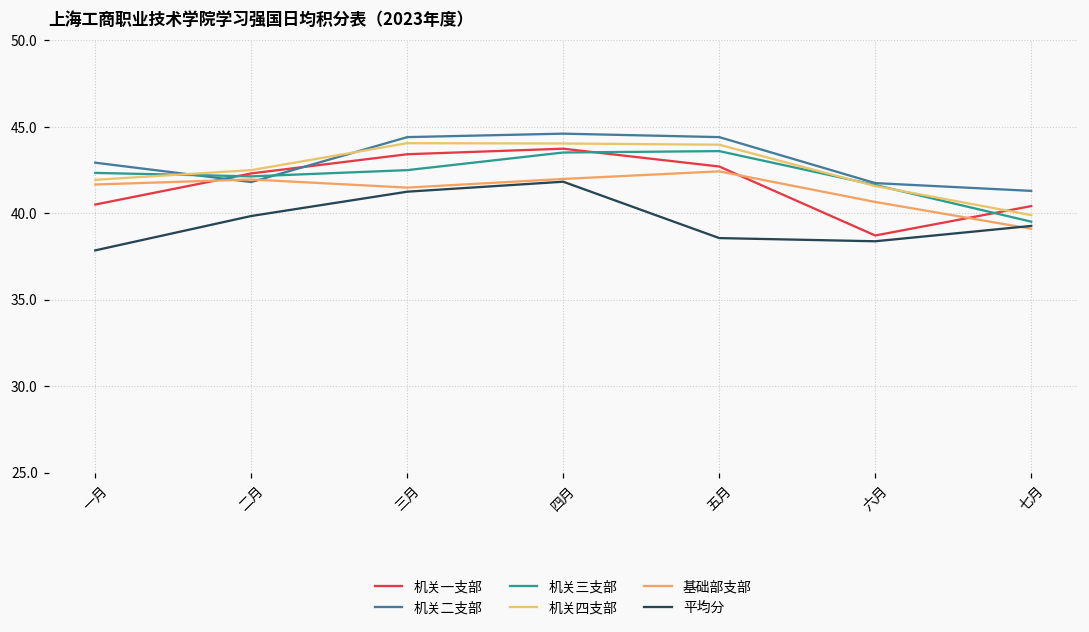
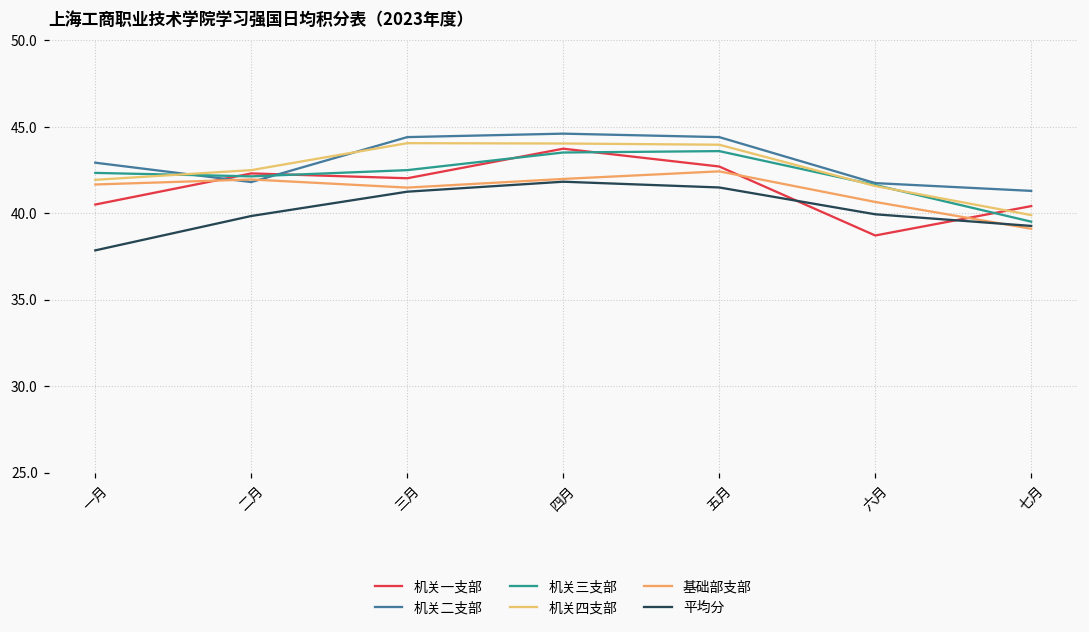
机关一支部, 三月: 43.4 -> 42.0
平均分, 五月: 38.6 -> 41.5
平均分, 六月: 38.4 -> 39.9
